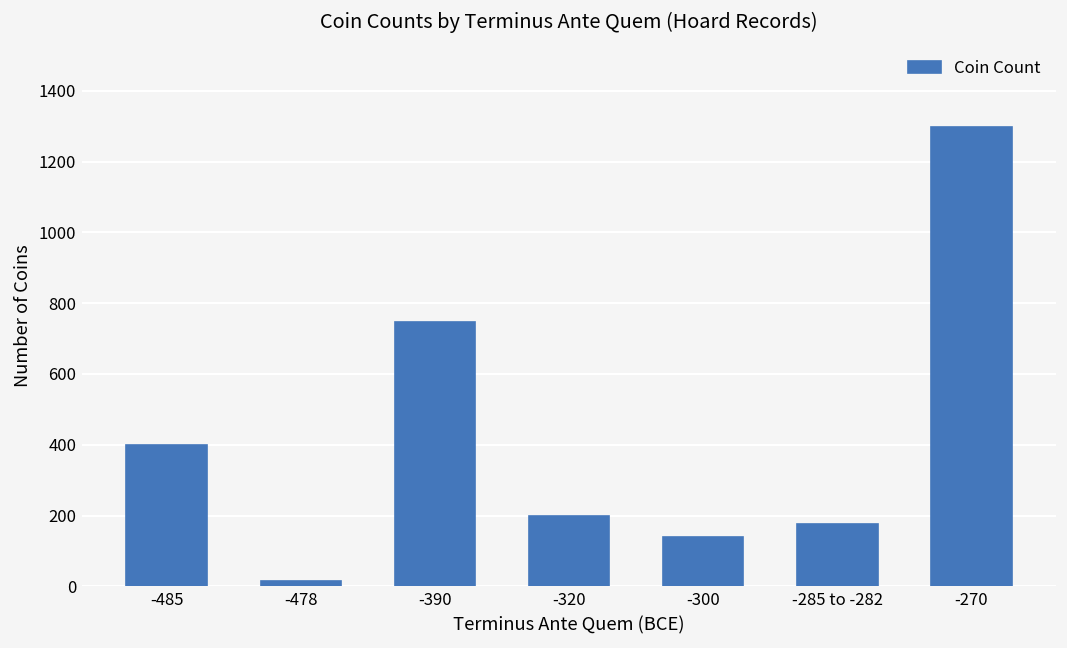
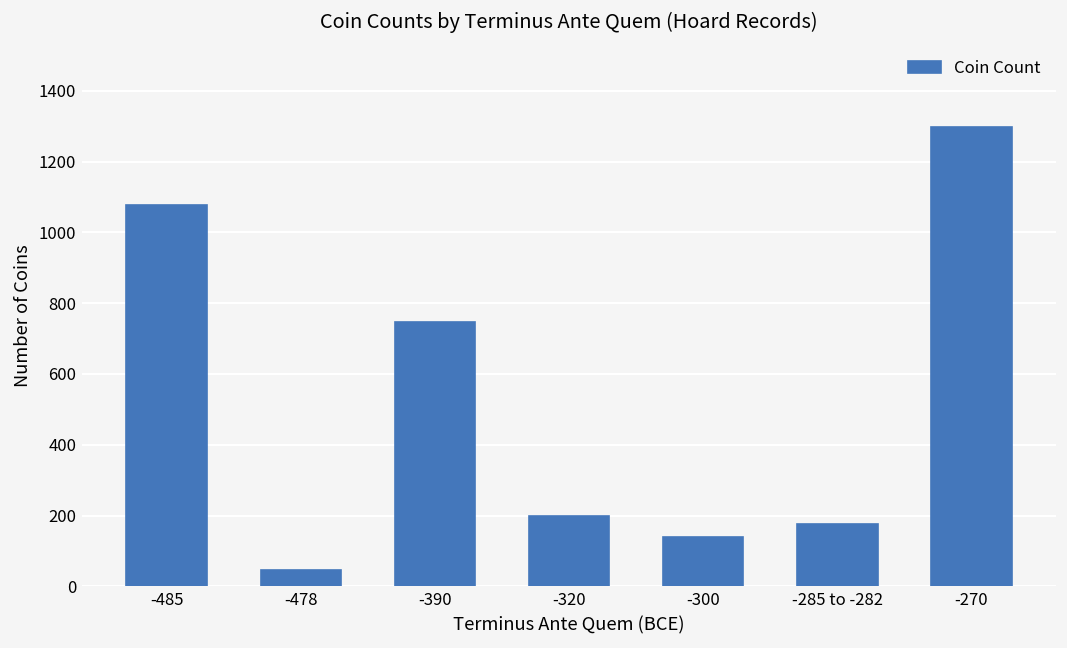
-485: 400 -> 1080
-478: 20 -> 50
